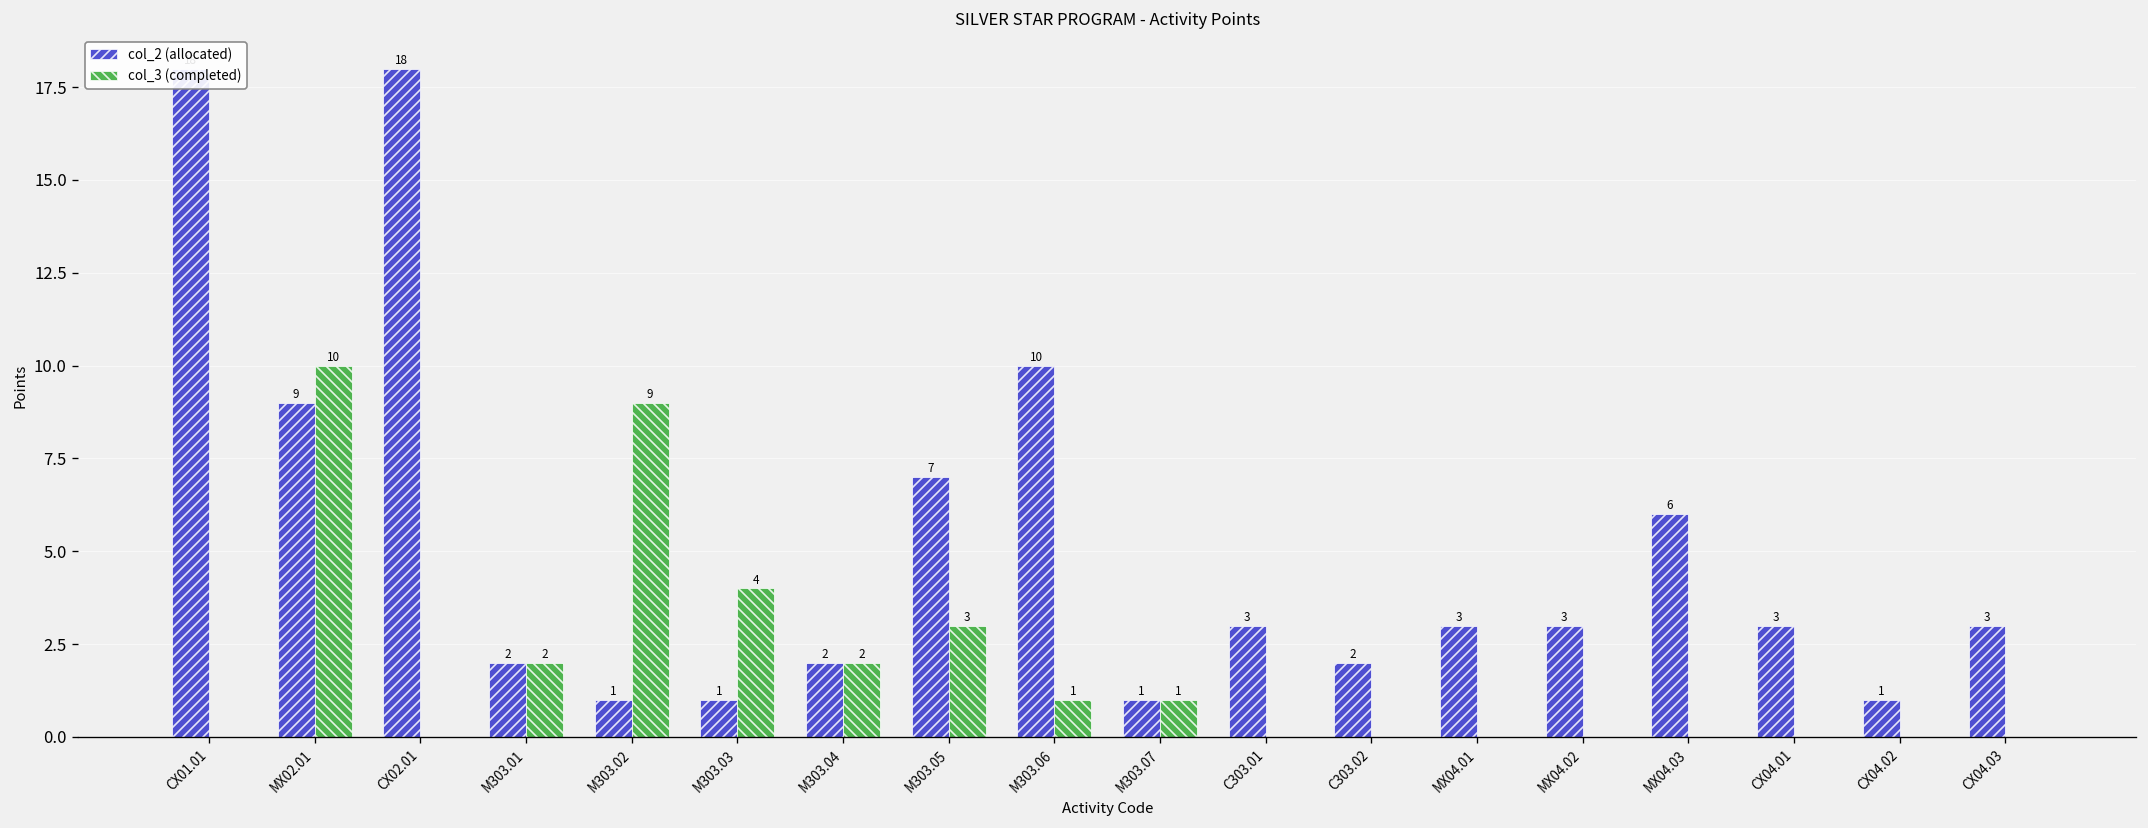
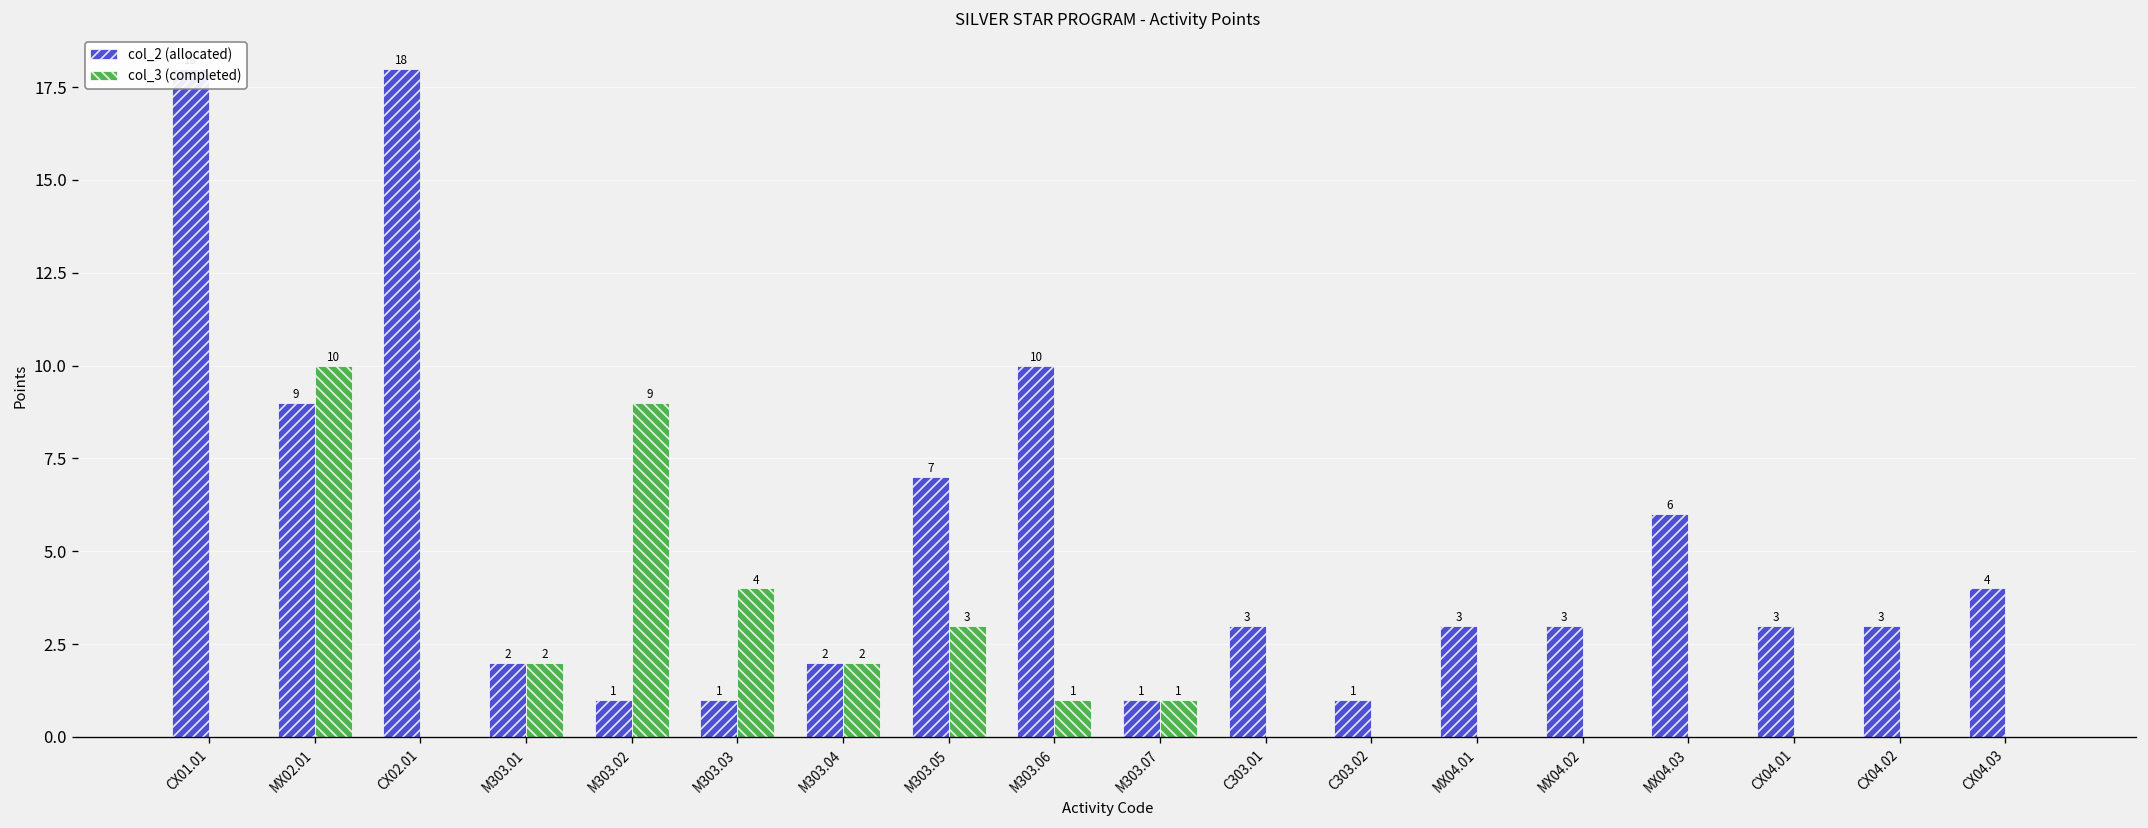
col_2 (allocated), C303.02: 2 -> 1
col_2 (allocated), CX04.02: 1 -> 3
col_2 (allocated), CX04.03: 3 -> 4
